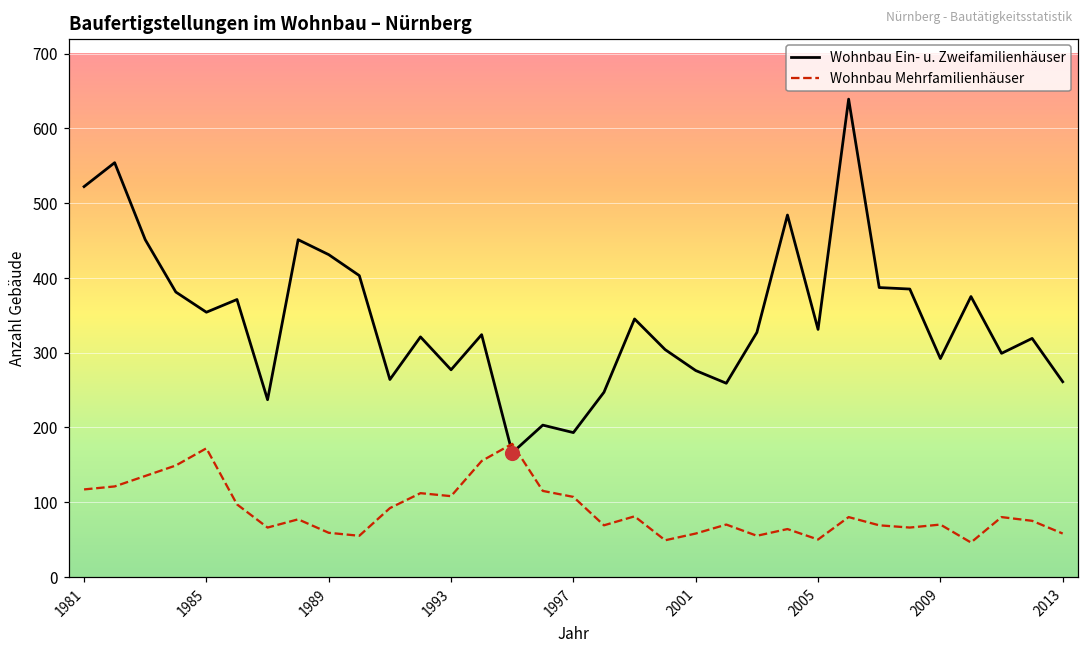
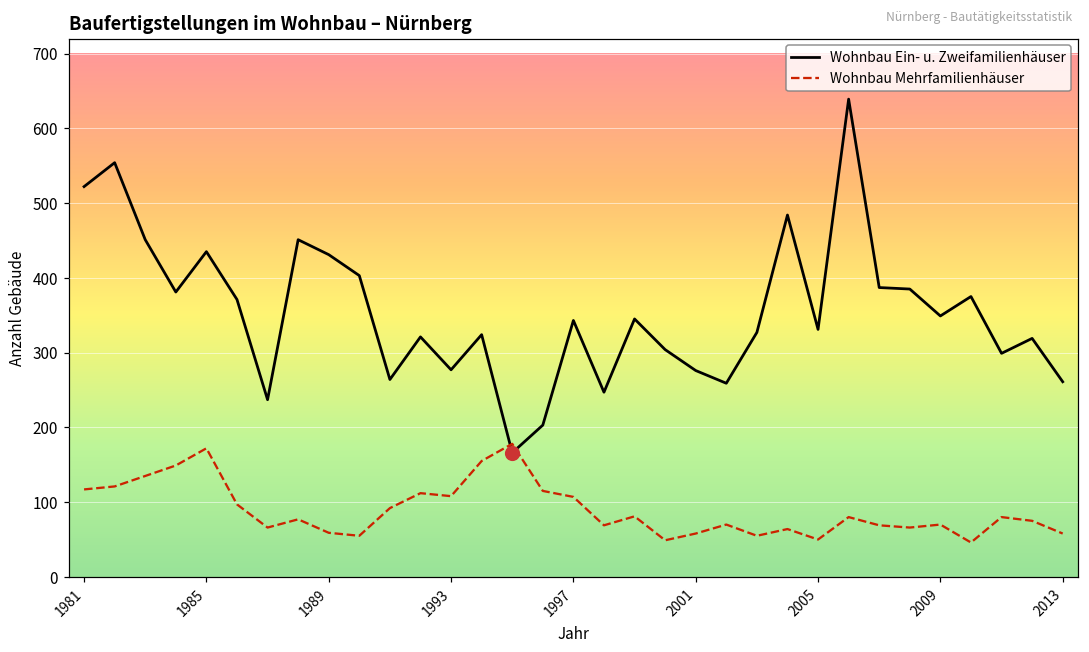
Wohnbau Ein- u. Zweifamilienhäuser, 1985: 350 -> 440
Wohnbau Ein- u. Zweifamilienhäuser, 1997: 190 -> 340
Wohnbau Ein- u. Zweifamilienhäuser, 2009: 290 -> 350
